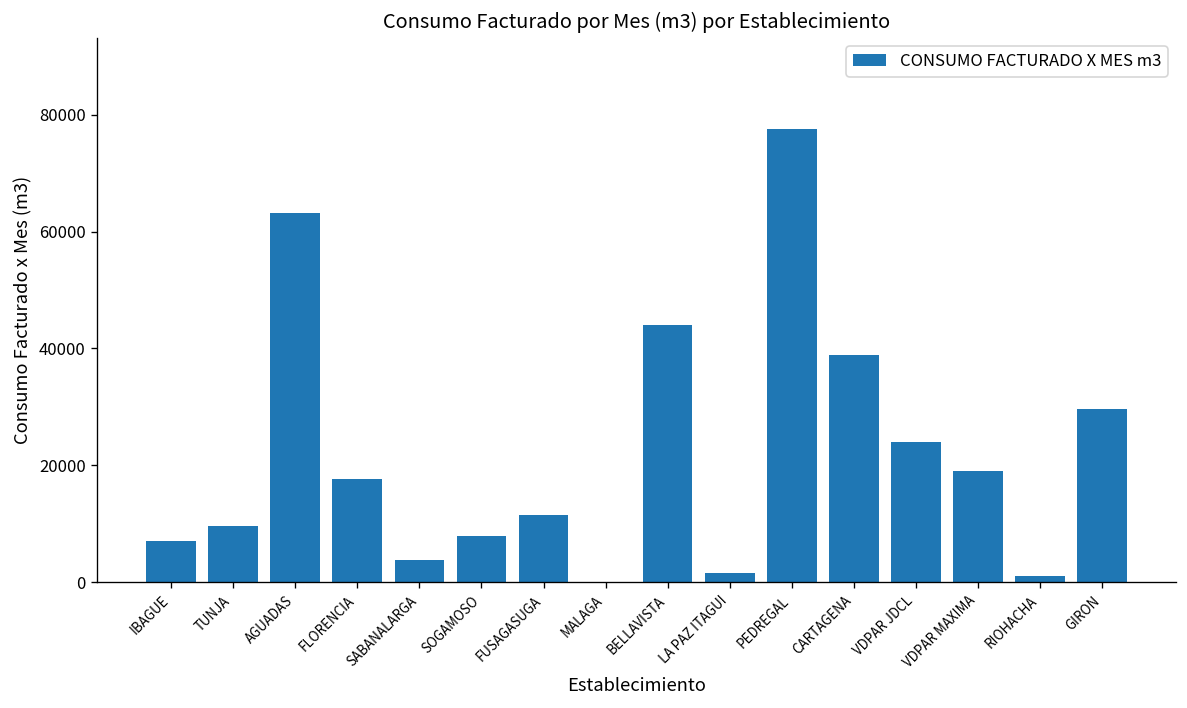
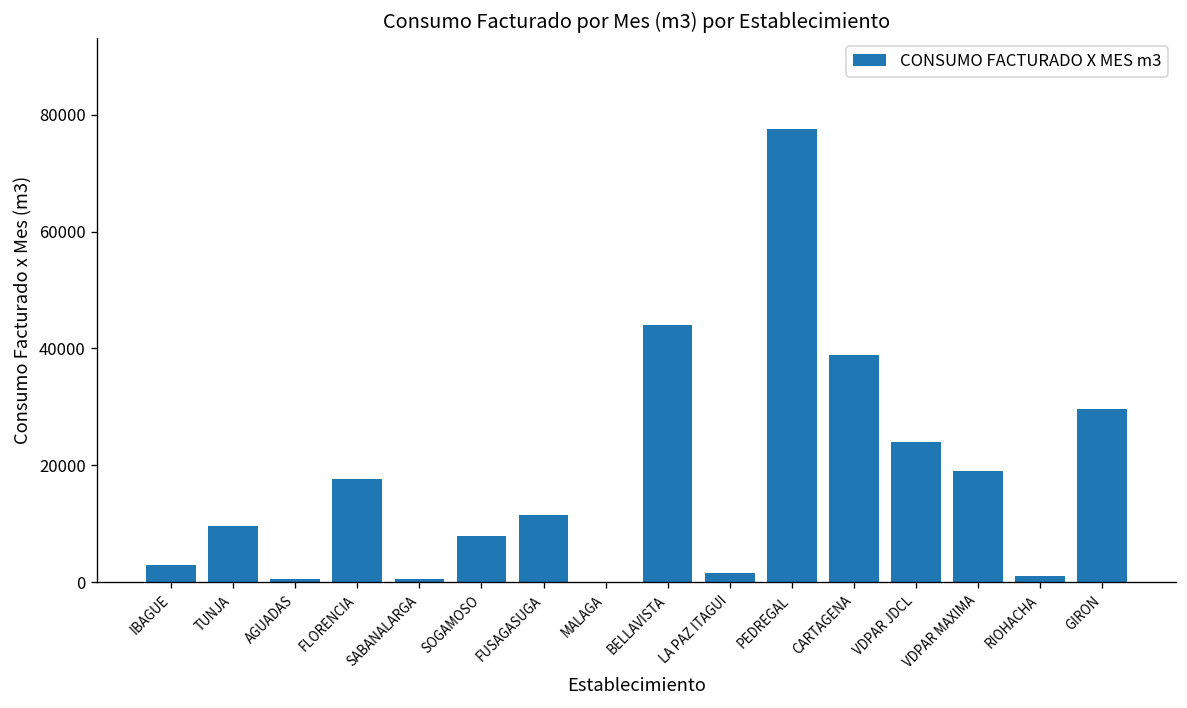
IBAGUE: 7000 -> 3000
AGUADAS: 63000 -> 1000
SABANALARGA: 4000 -> 0
